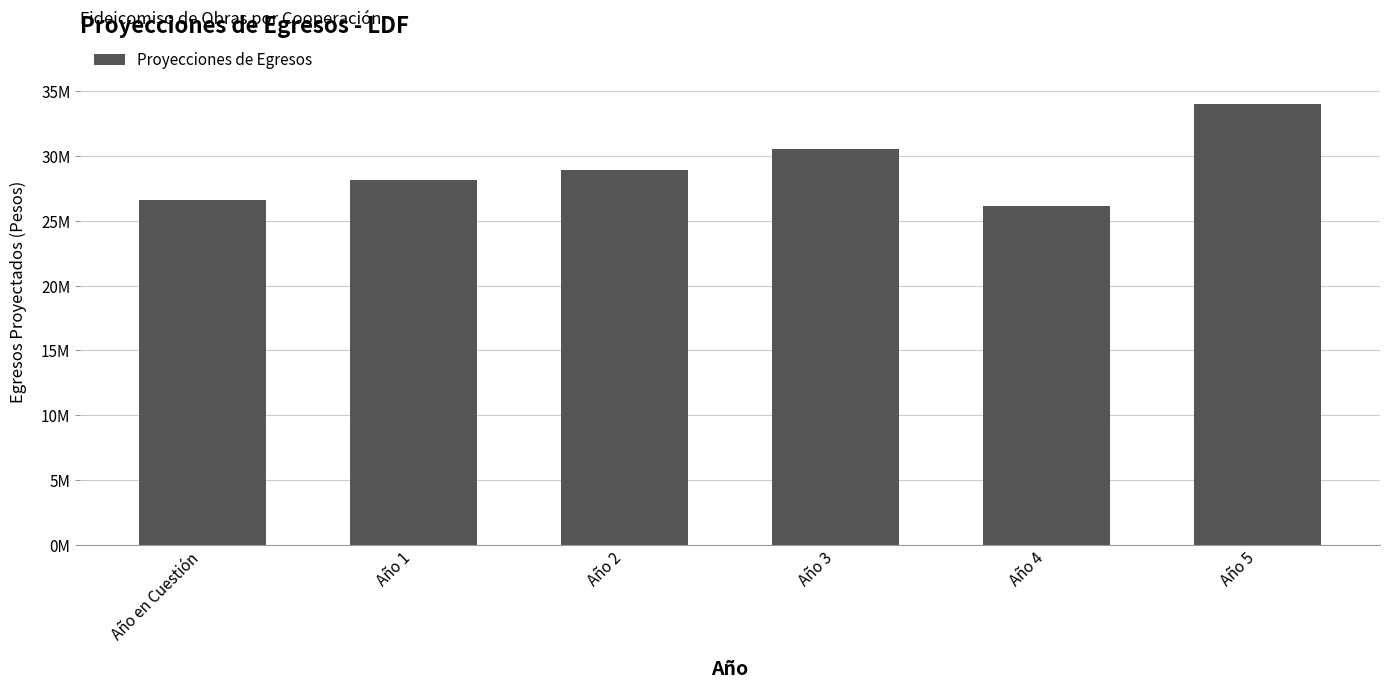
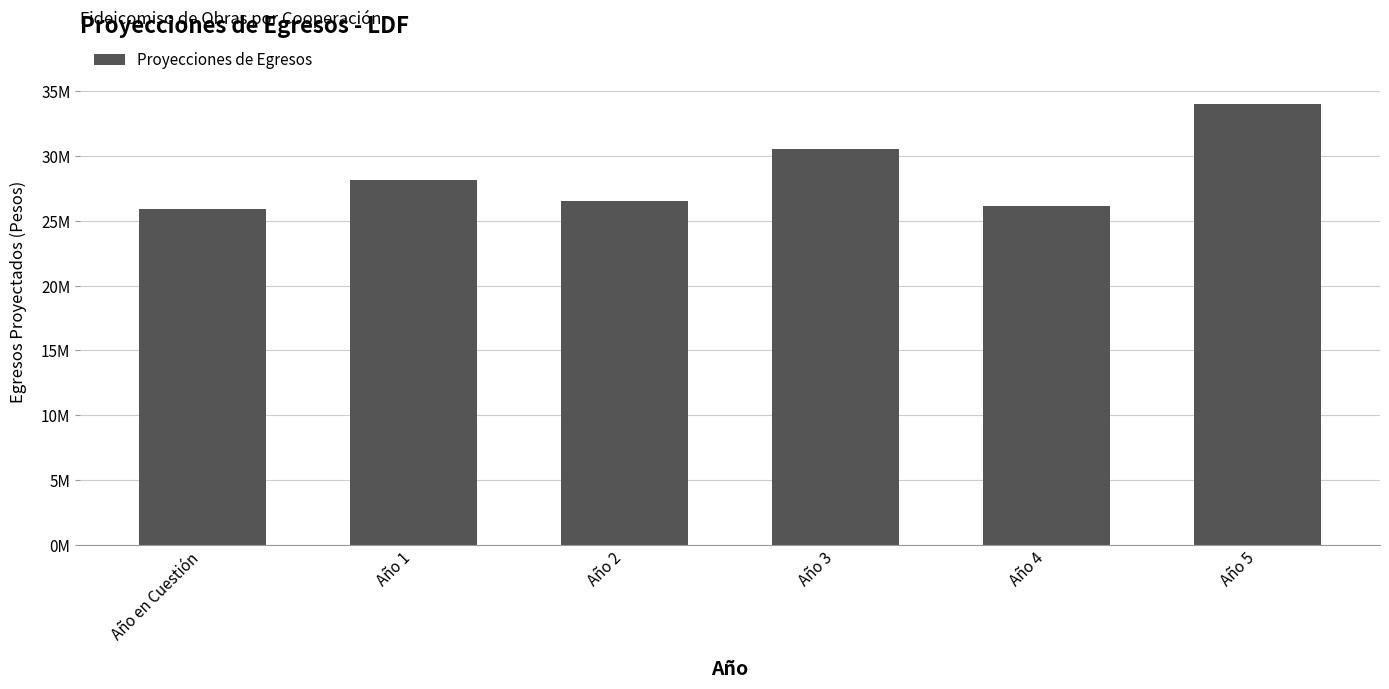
Año en Cuestión: 26600000 -> 25900000
Año 2: 28900000 -> 26500000
